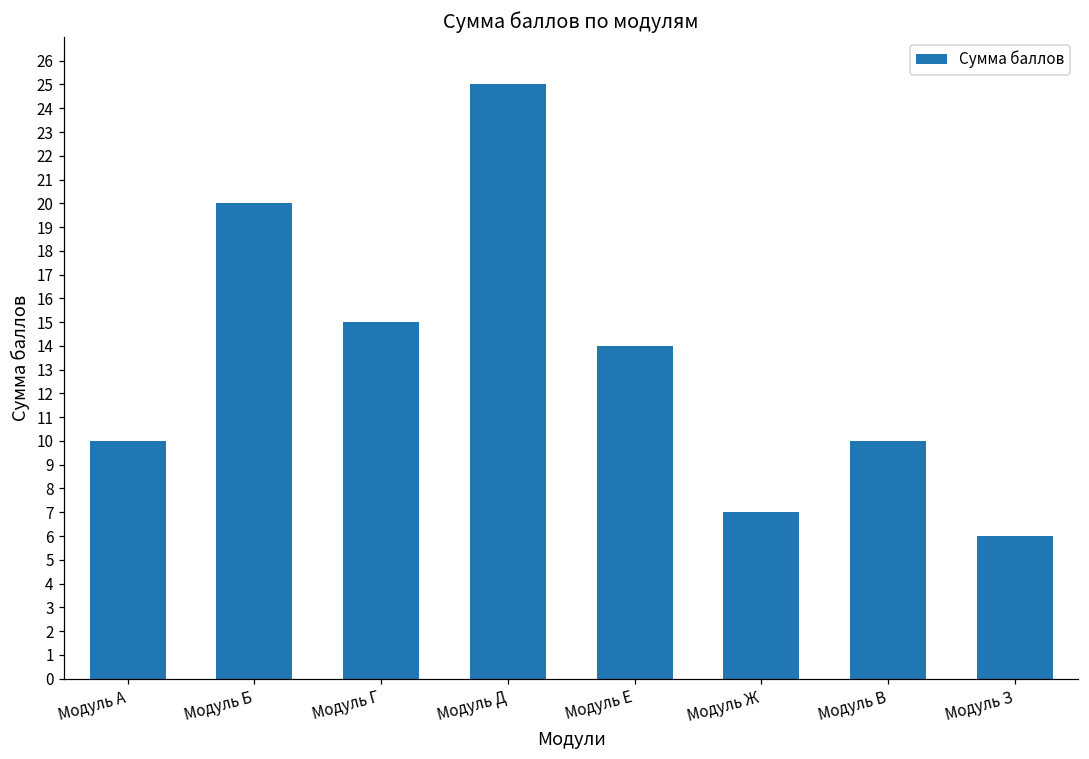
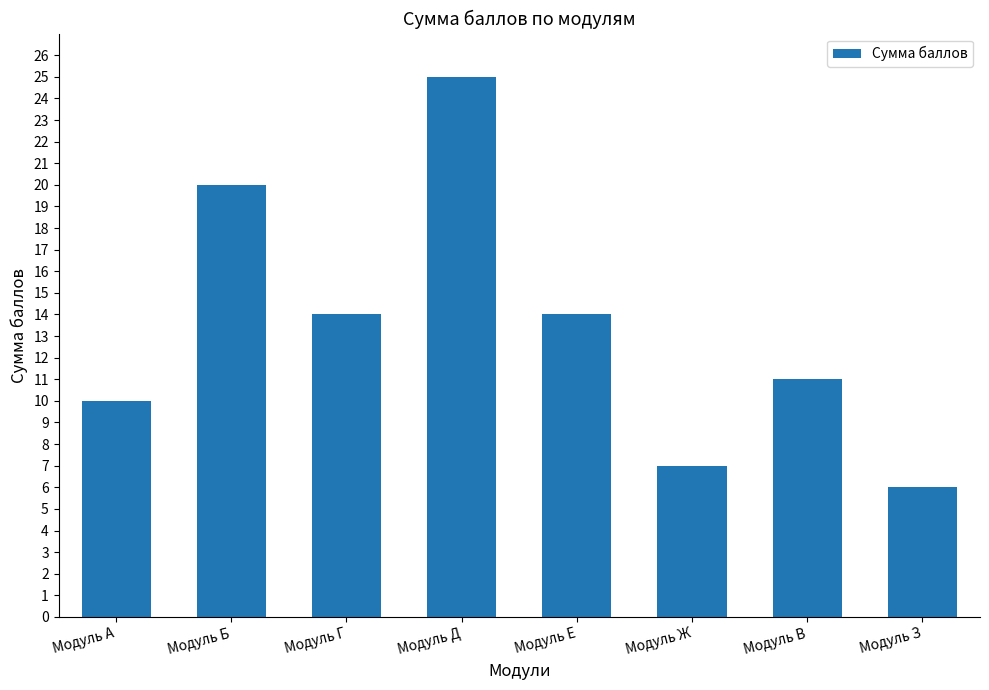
Модуль Г: 15 -> 14
Модуль В: 10 -> 11
